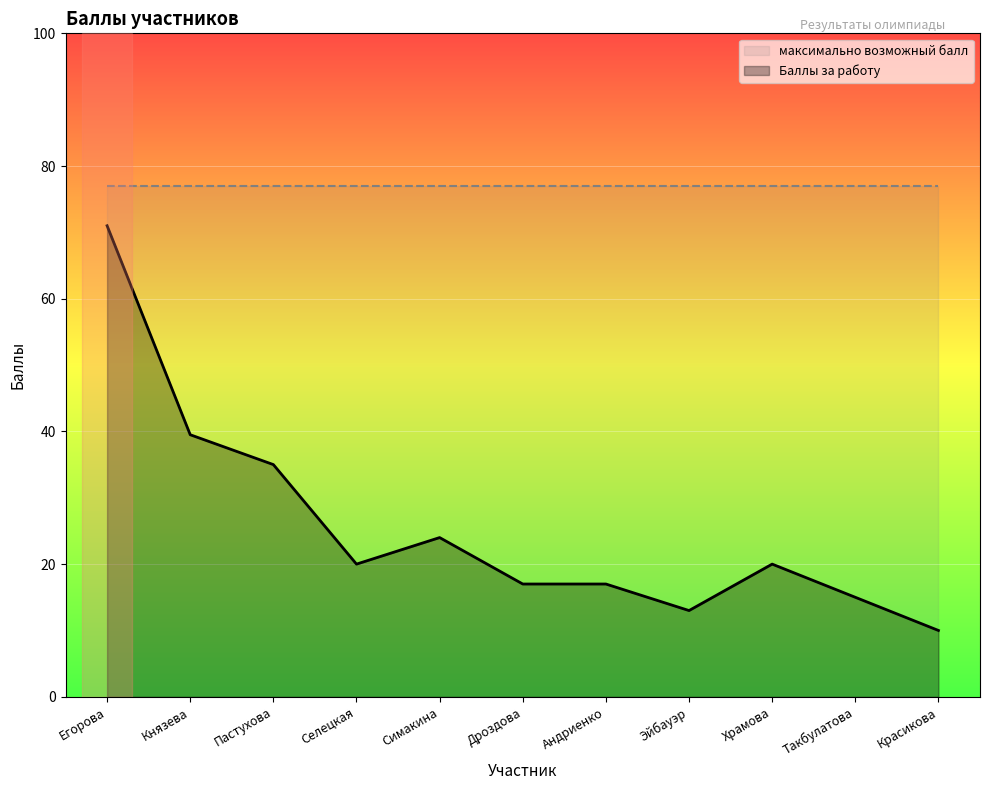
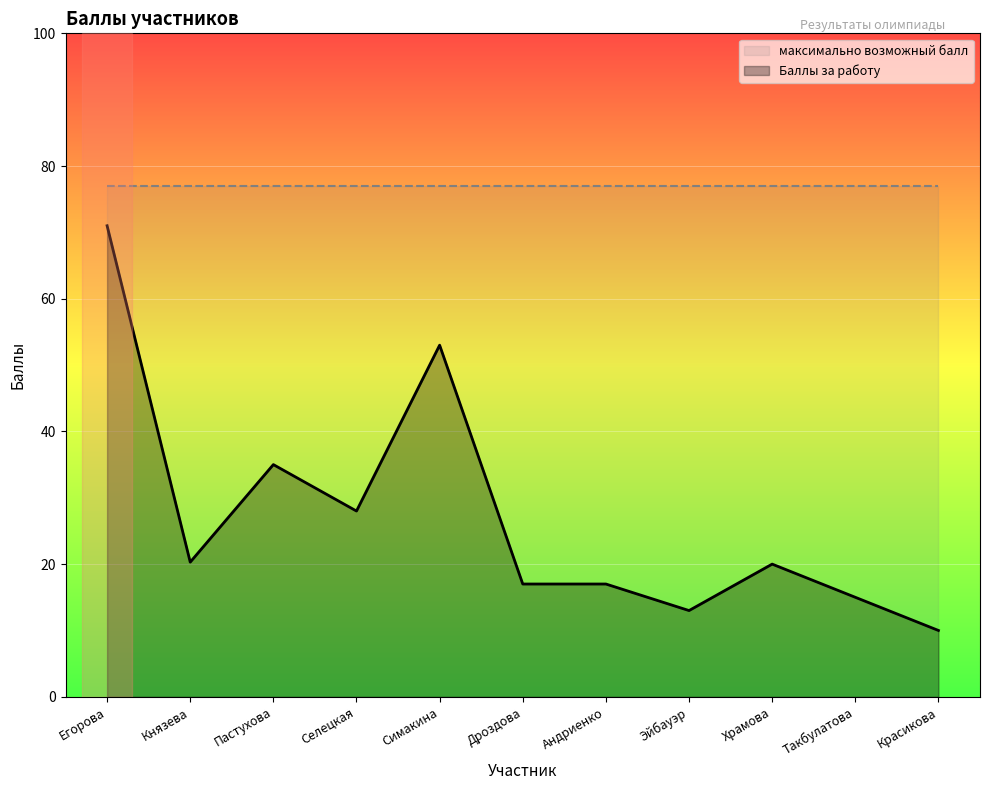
Баллы за работу, Князева: 40 -> 20
Баллы за работу, Селецкая: 20 -> 28
Баллы за работу, Симакина: 24 -> 53
